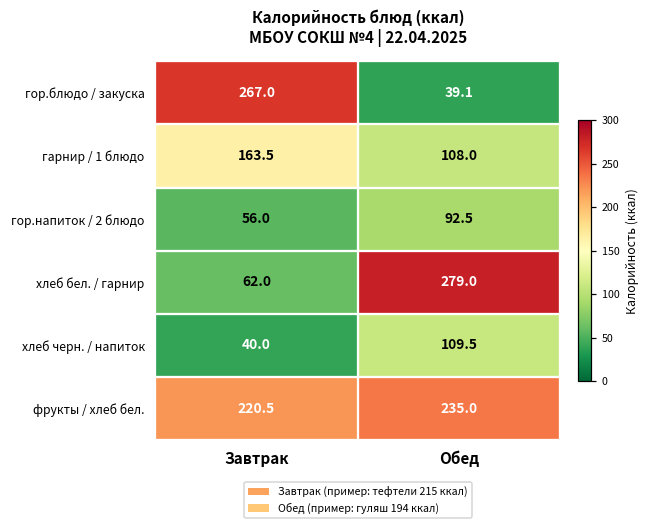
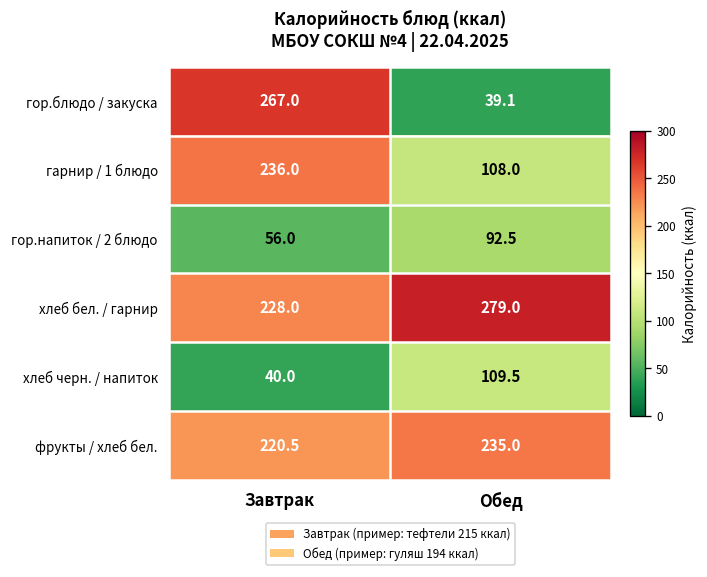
гарнир / 1 блюдо, Завтрак: 163.5 -> 236.0
хлеб бел. / гарнир, Завтрак: 62.0 -> 228.0
